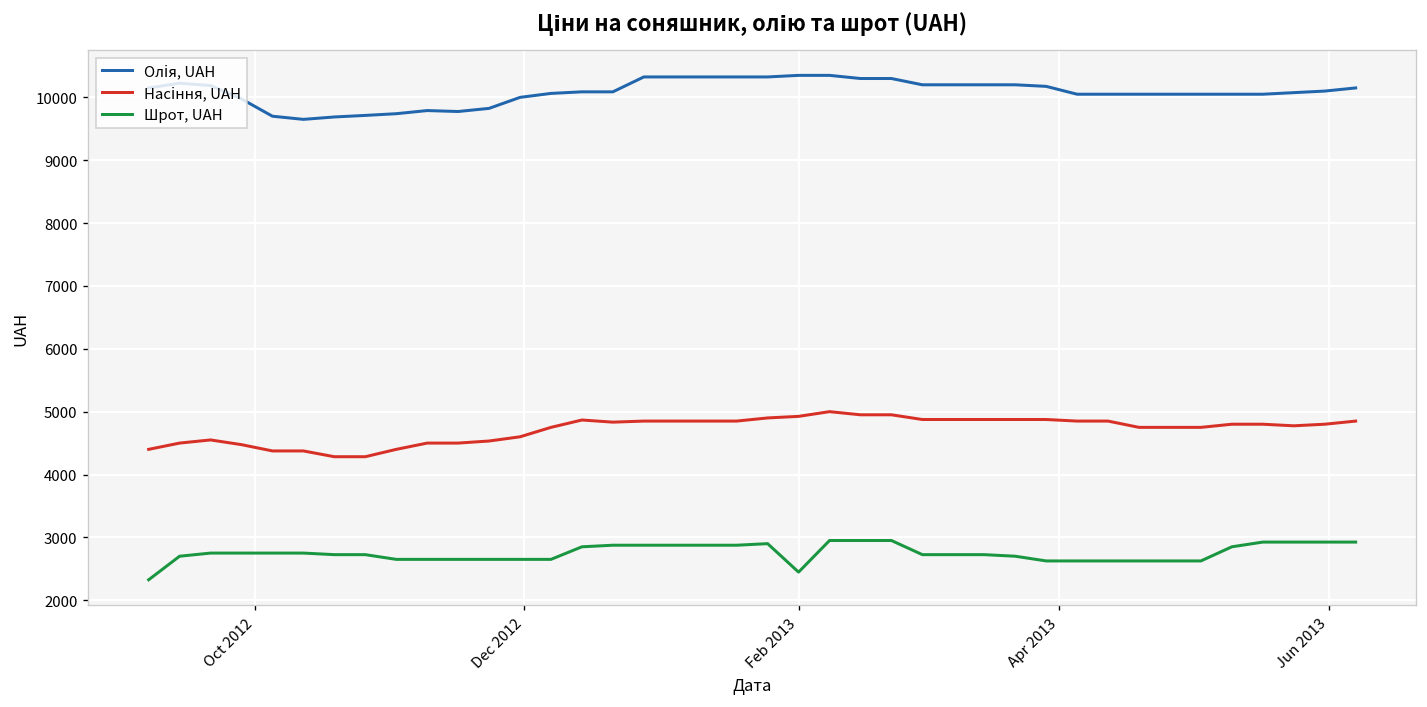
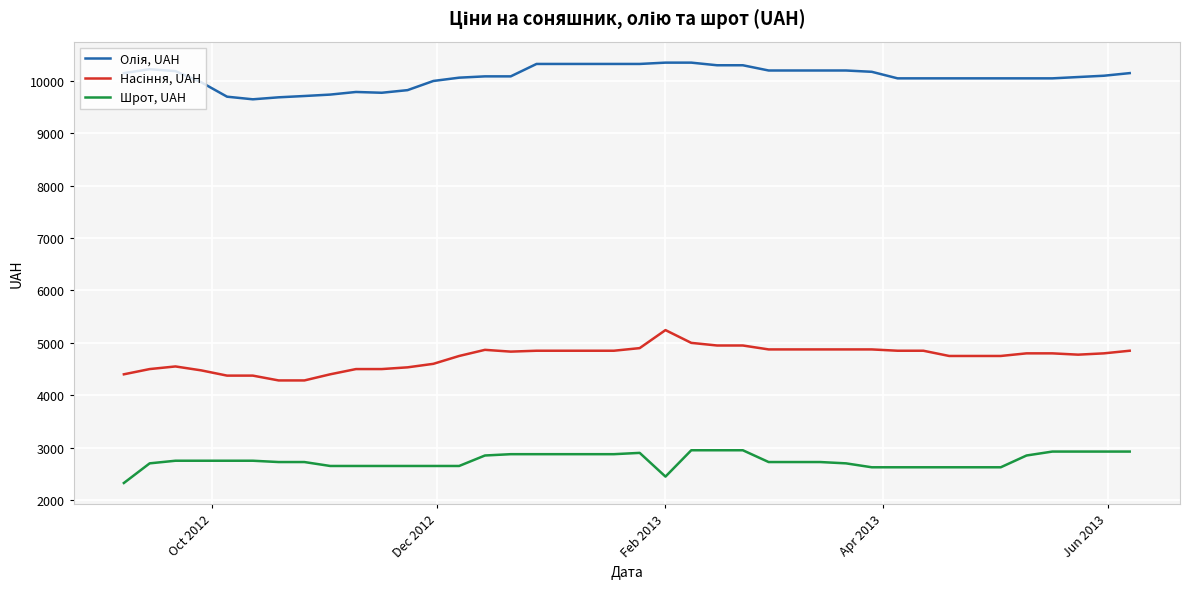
Насіння, UAH, Feb 2013: 4900 -> 5200
